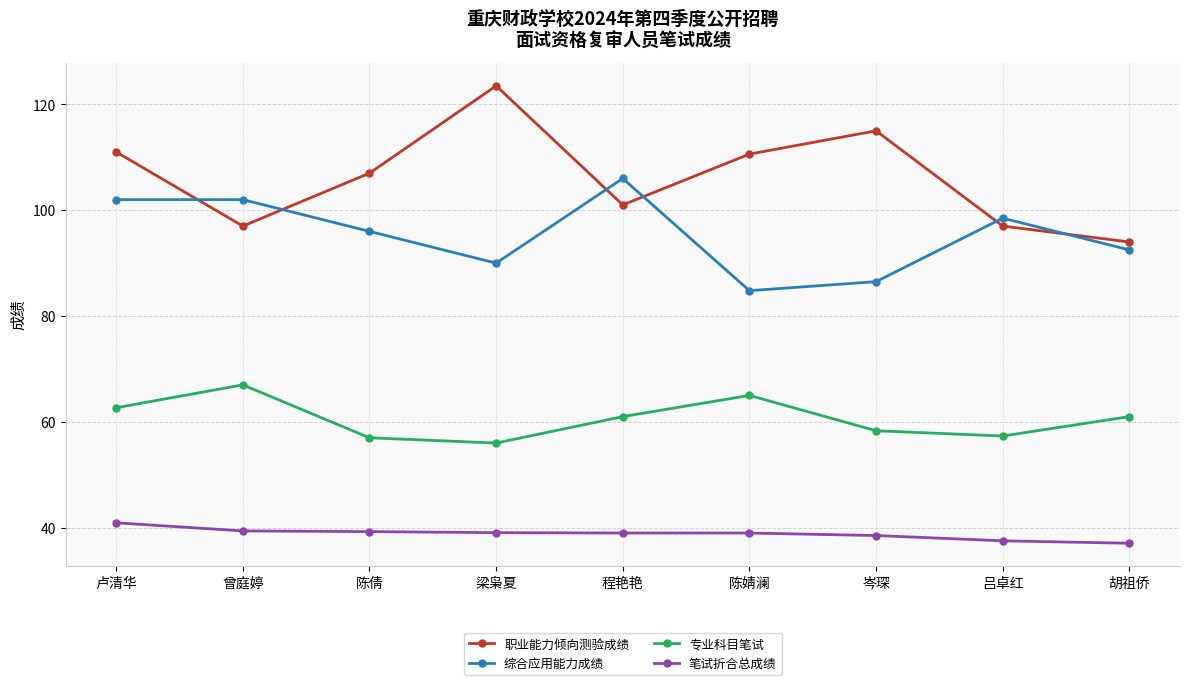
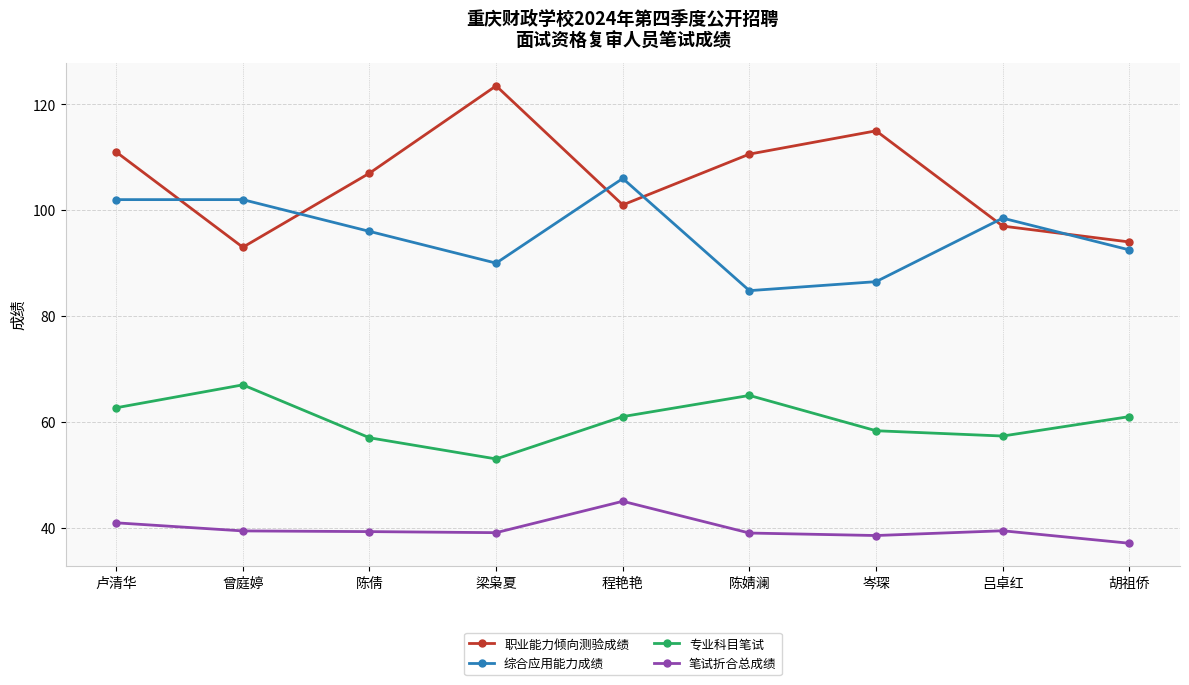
职业能力倾向测验成绩, 曾庭婷: 97 -> 93
专业科目笔试, 梁枭夏: 56 -> 53
笔试折合总成绩, 程艳艳: 39 -> 45
笔试折合总成绩, 吕卓红: 38 -> 39
